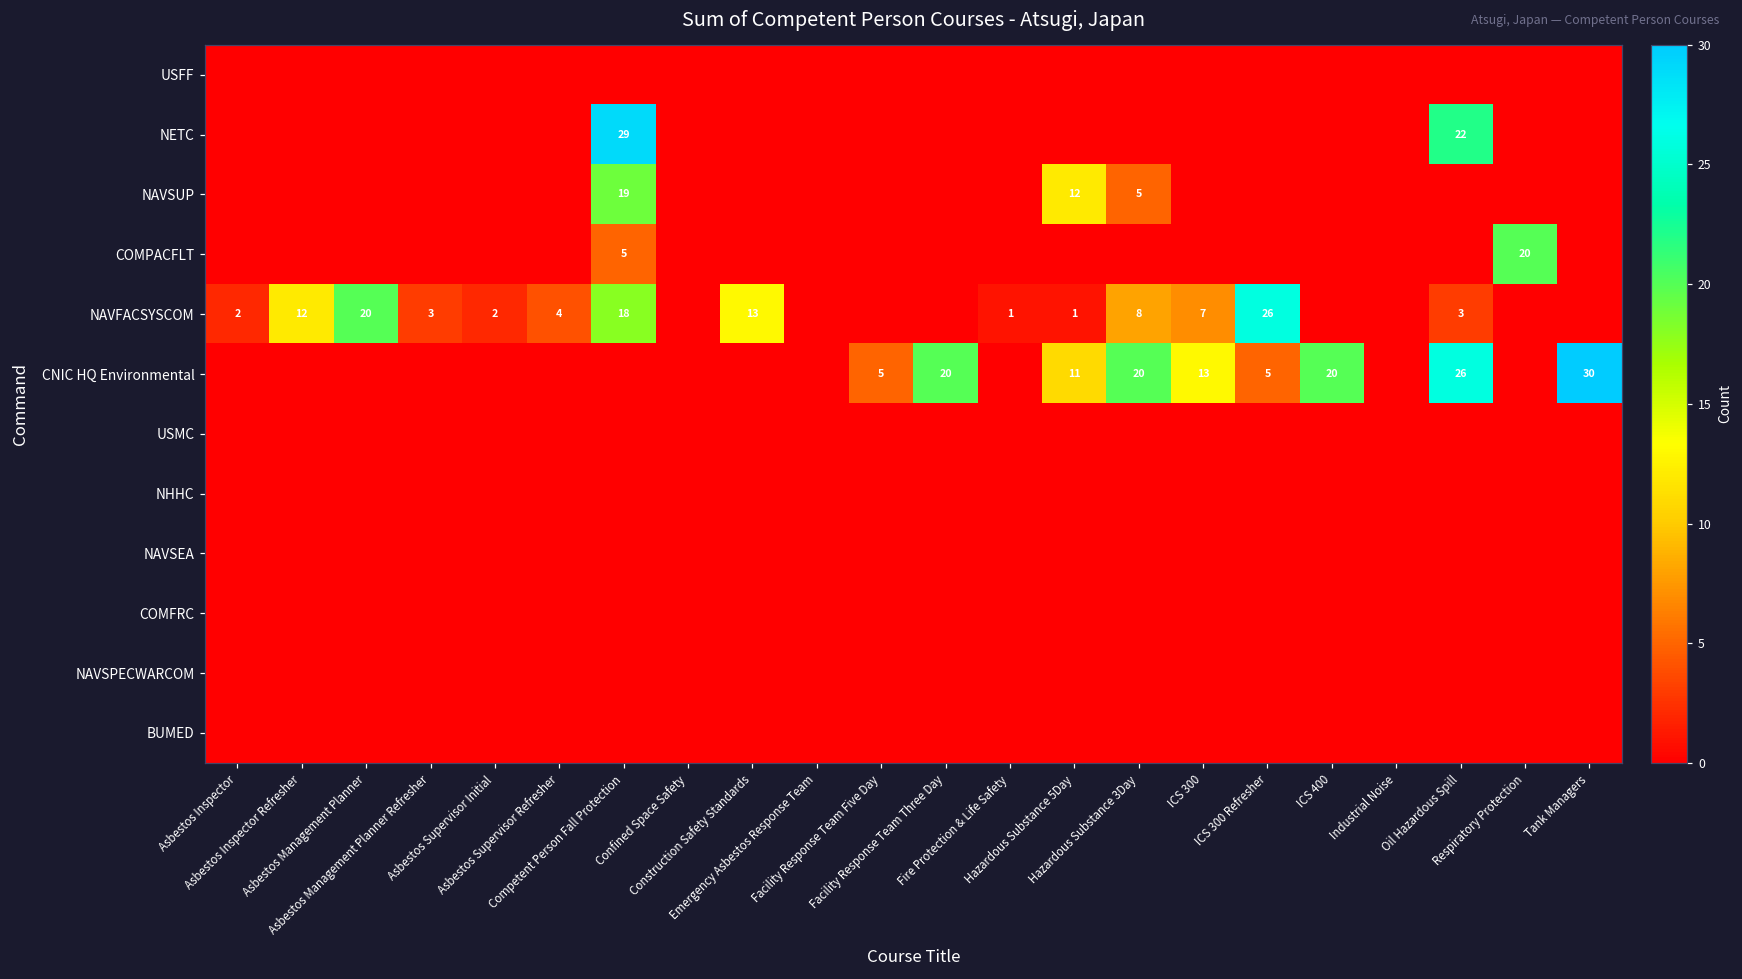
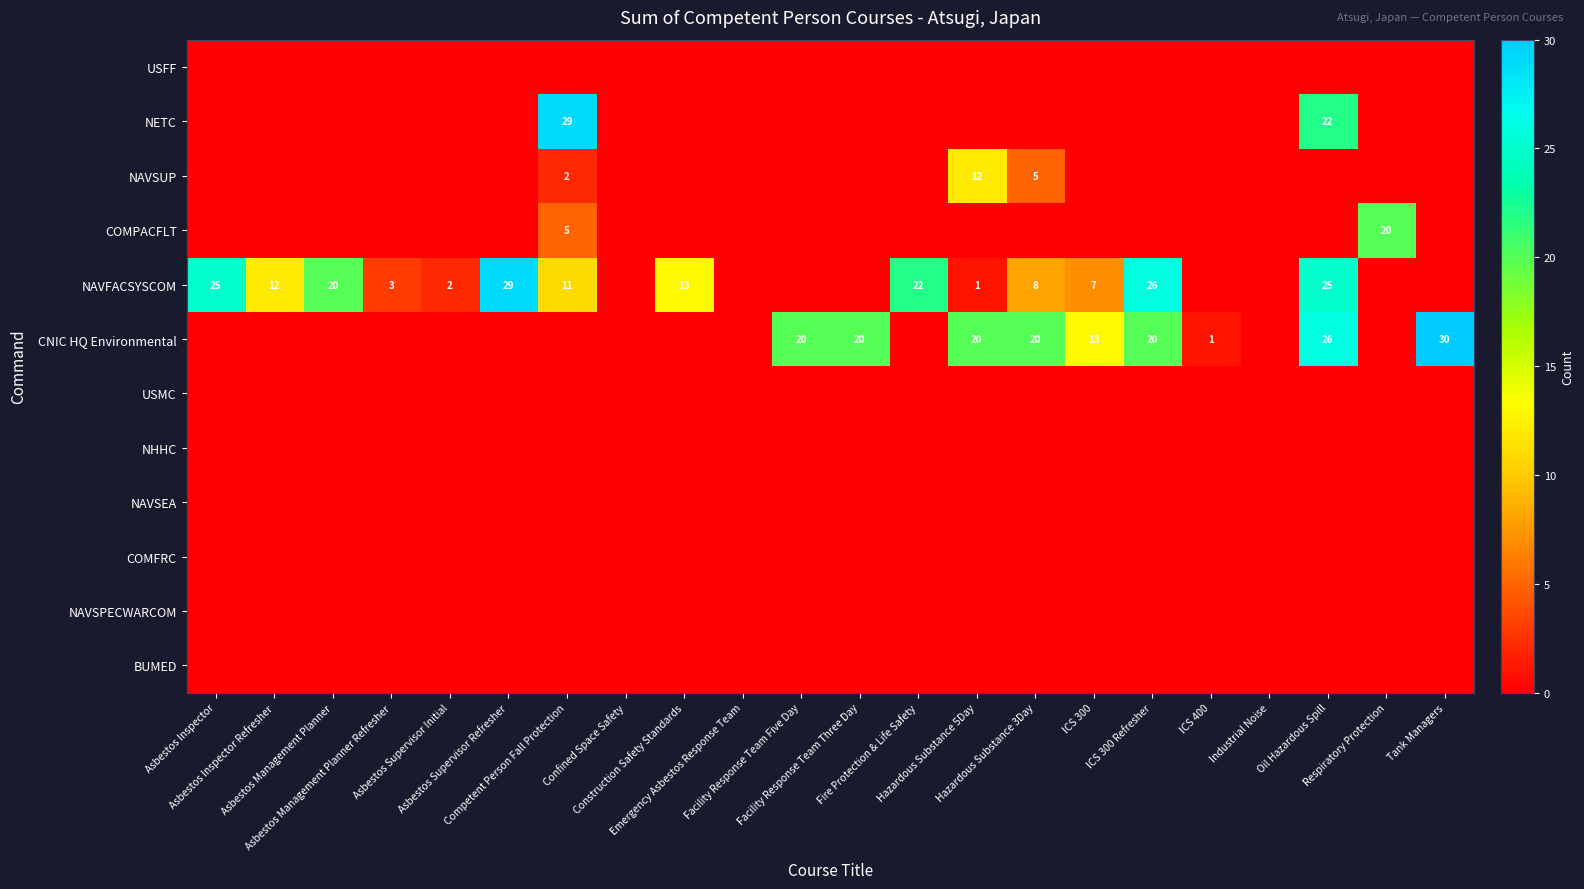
NAVSUP, Competent Person Fall Protection: 19 -> 2
NAVFACSYSCOM, Asbestos Inspector: 2 -> 25
NAVFACSYSCOM, Asbestos Supervisor Refresher: 4 -> 29
NAVFACSYSCOM, Competent Person Fall Protection: 18 -> 11
NAVFACSYSCOM, Fire Protection & Life Safety: 1 -> 22
NAVFACSYSCOM, Oil Hazardous Spill: 3 -> 25
CNIC HQ Environmental, Facility Response Team Five Day: 5 -> 20
CNIC HQ Environmental, Hazardous Substance 5Day: 11 -> 20
CNIC HQ Environmental, ICS 300 Refresher: 5 -> 20
CNIC HQ Environmental, ICS 400: 20 -> 1
